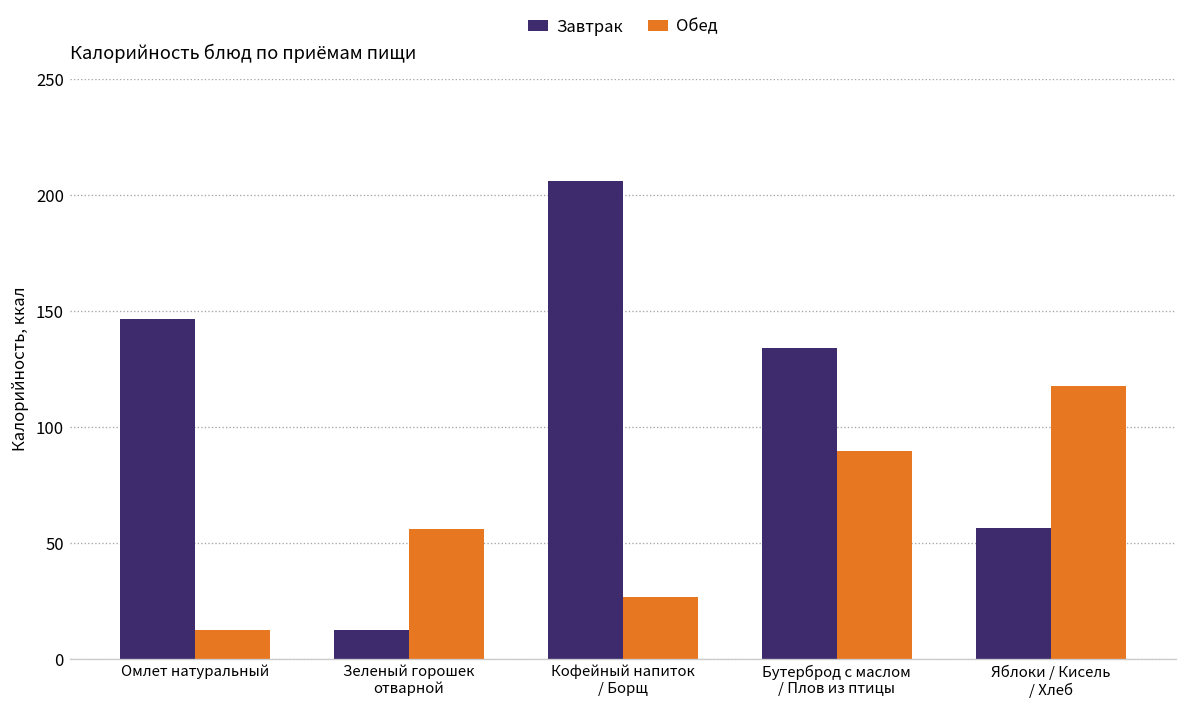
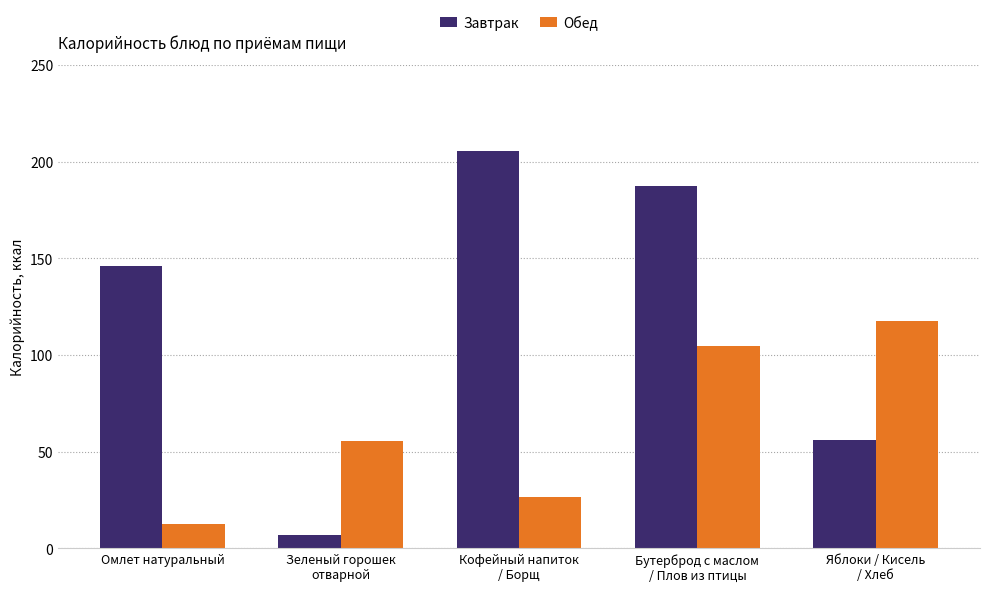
Завтрак, Зеленый горошек отварной: 12 -> 7
Завтрак, Бутерброд с маслом / Плов из птицы: 134 -> 188
Обед, Бутерброд с маслом / Плов из птицы: 89 -> 105
